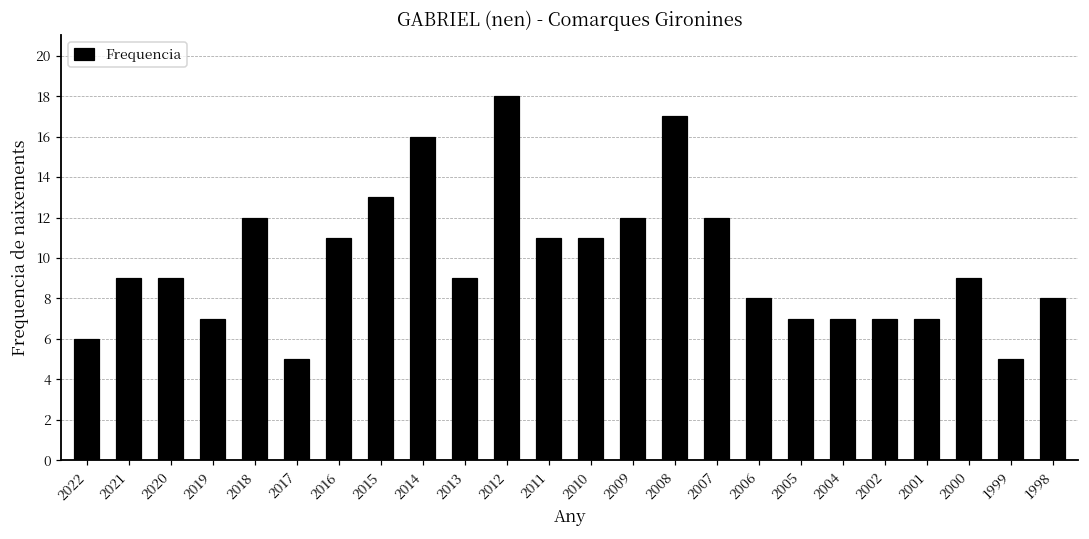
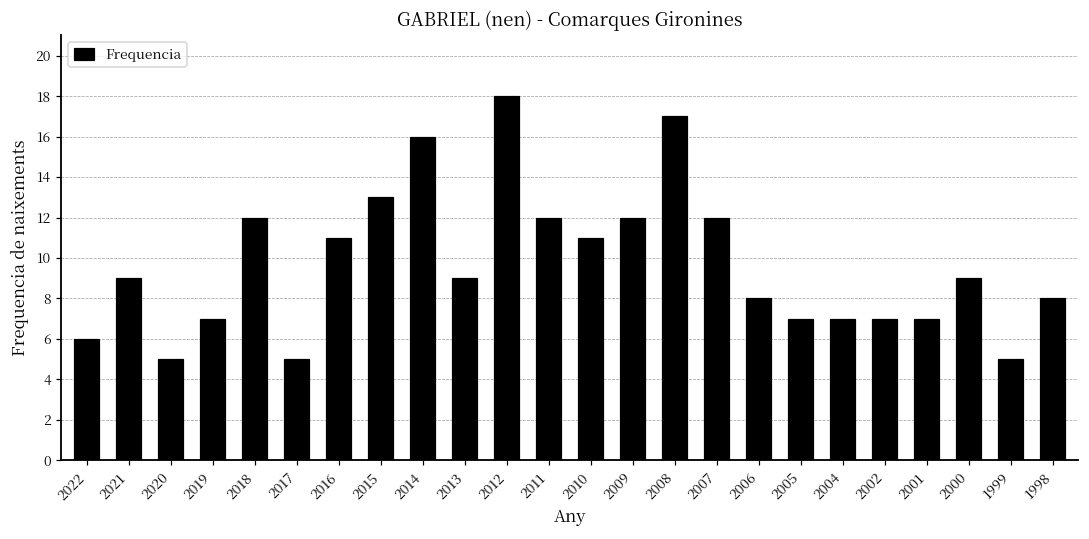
2020: 9 -> 5
2011: 11 -> 12
